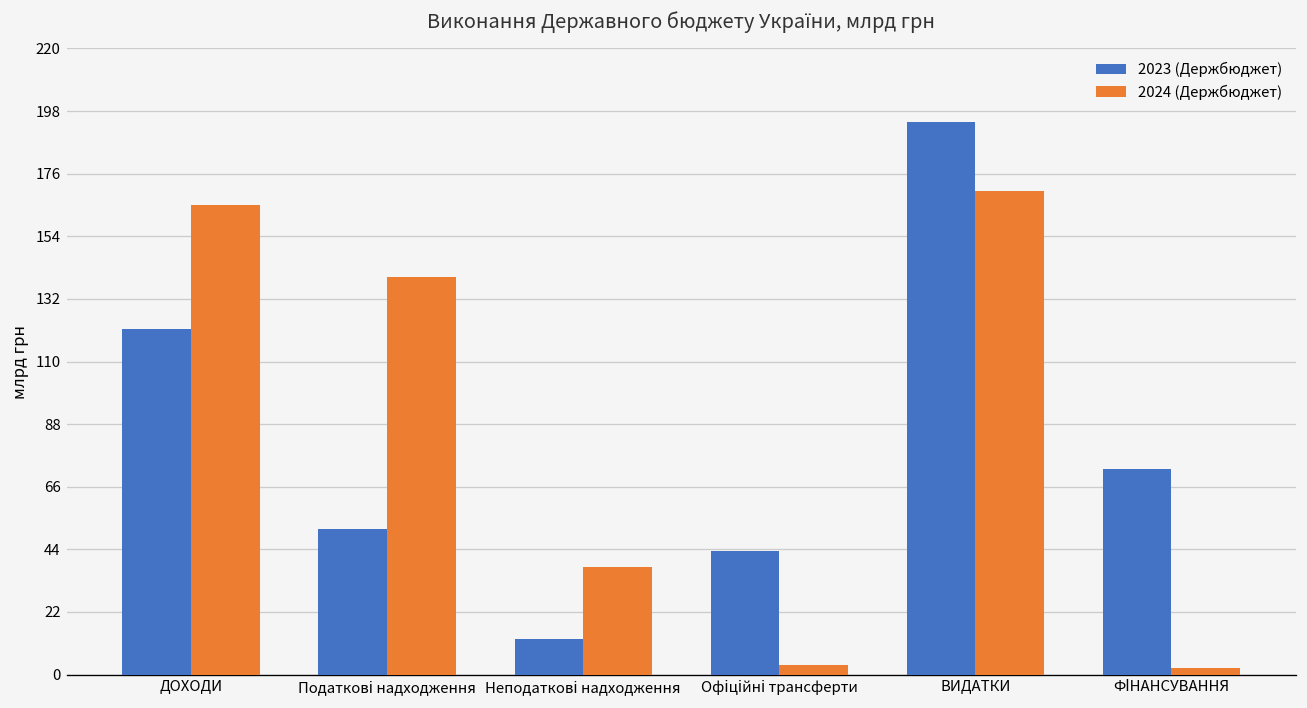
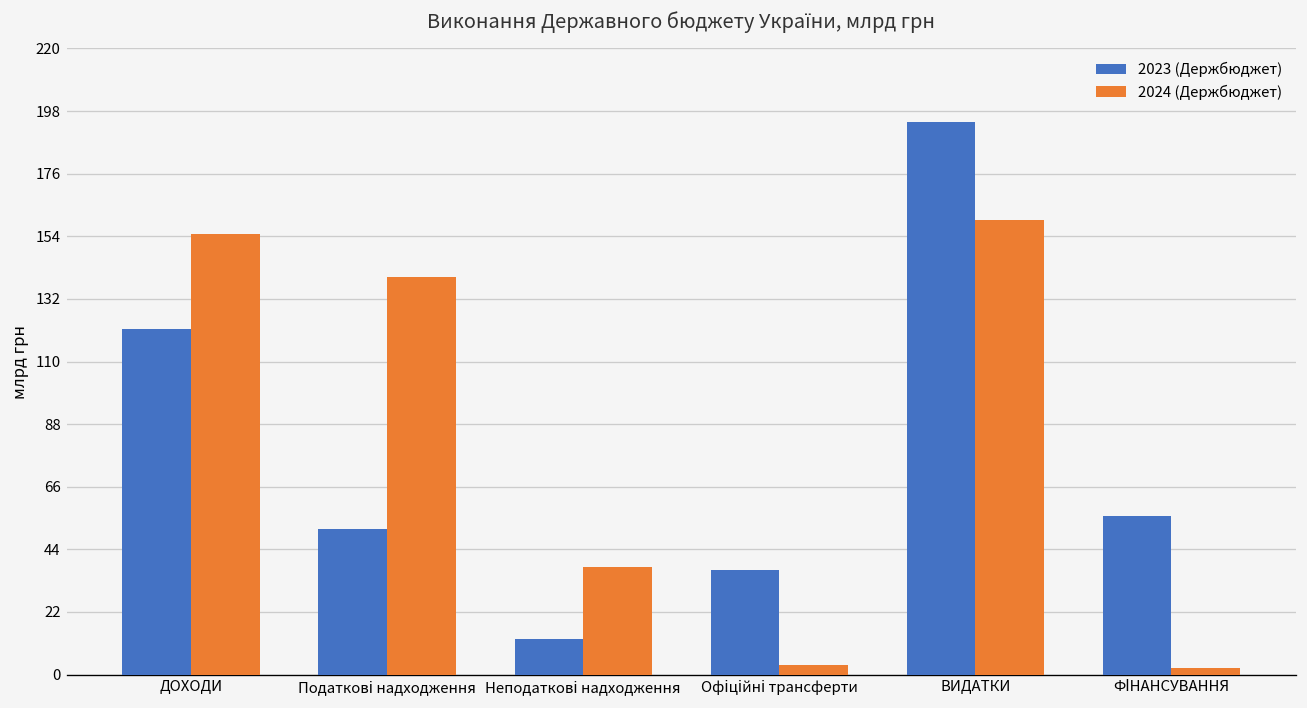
2024 (Держбюджет), ДОХОДИ: 165 -> 155
2023 (Держбюджет), Офіційні трансферти: 44 -> 37
2024 (Держбюджет), ВИДАТКИ: 170 -> 160
2023 (Держбюджет), ФІНАНСУВАННЯ: 72 -> 56
